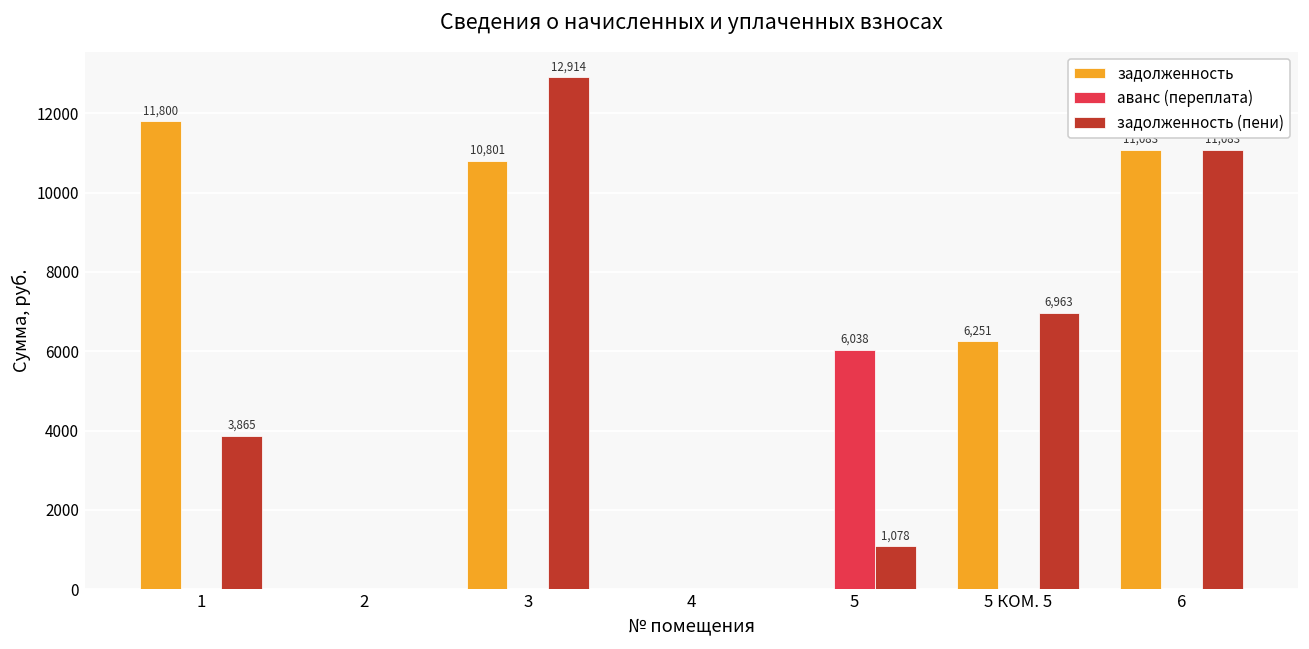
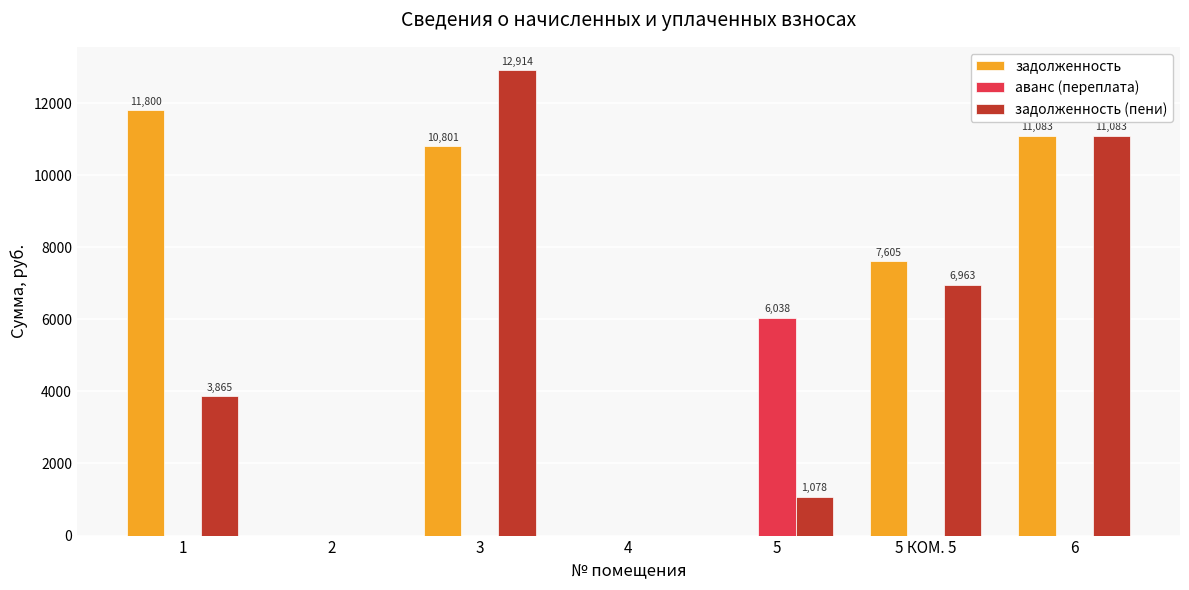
задолженность, 5 КОМ. 5: 6,251 -> 7,605
